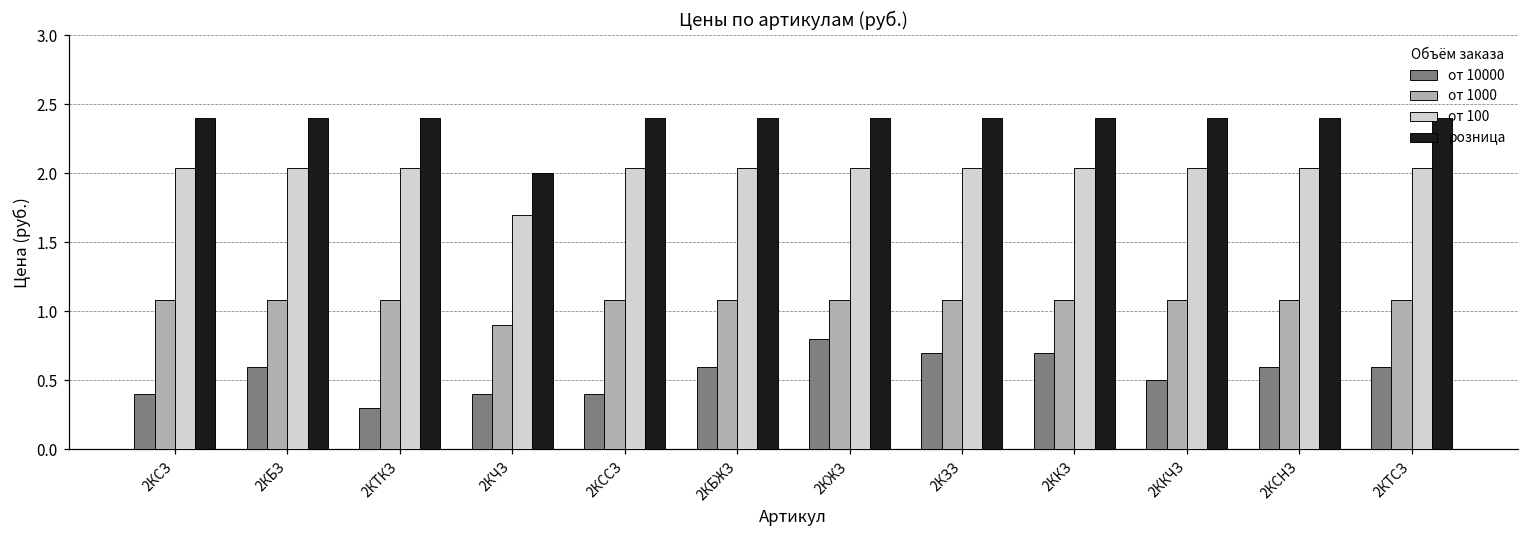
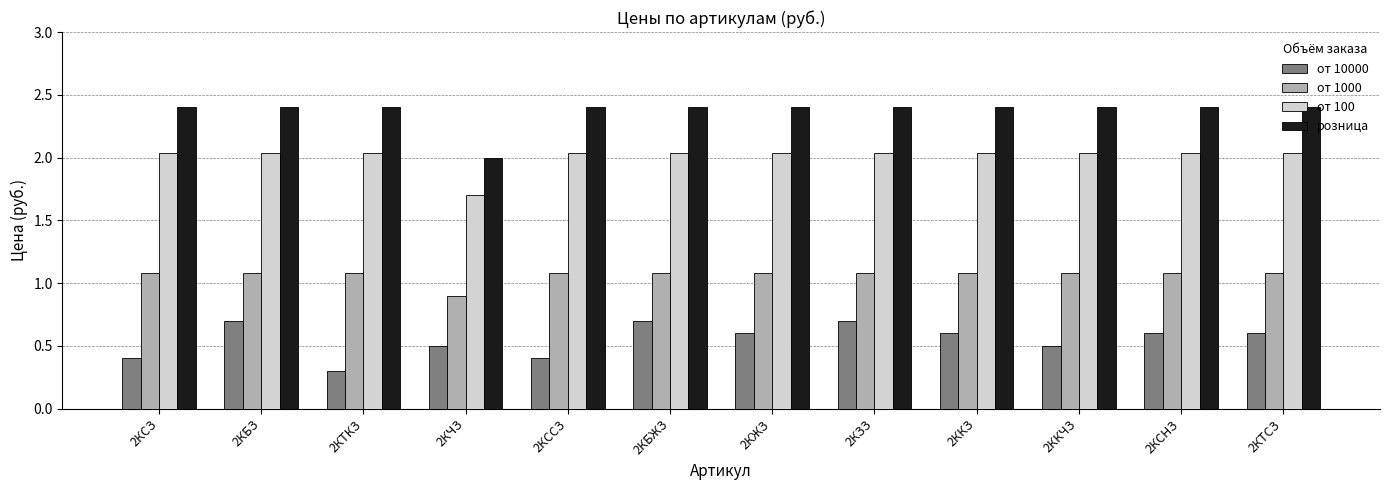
от 10000, 2КБЗ: 0.6 -> 0.7
от 10000, 2КЧЗ: 0.4 -> 0.5
от 10000, 2КБЖЗ: 0.6 -> 0.7
от 10000, 2КЖЗ: 0.8 -> 0.6
от 10000, 2ККЗ: 0.7 -> 0.6
